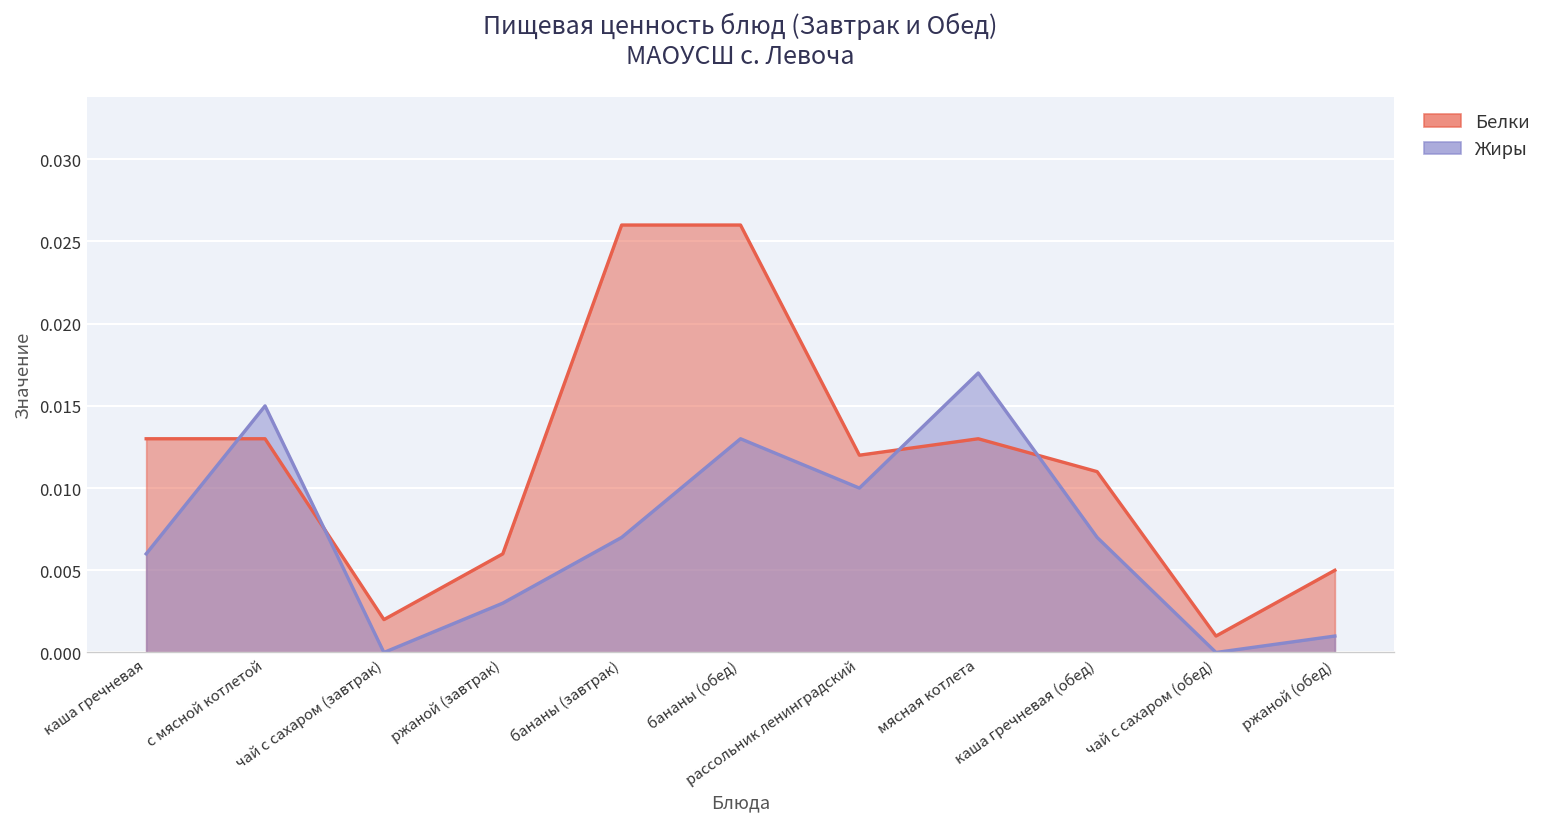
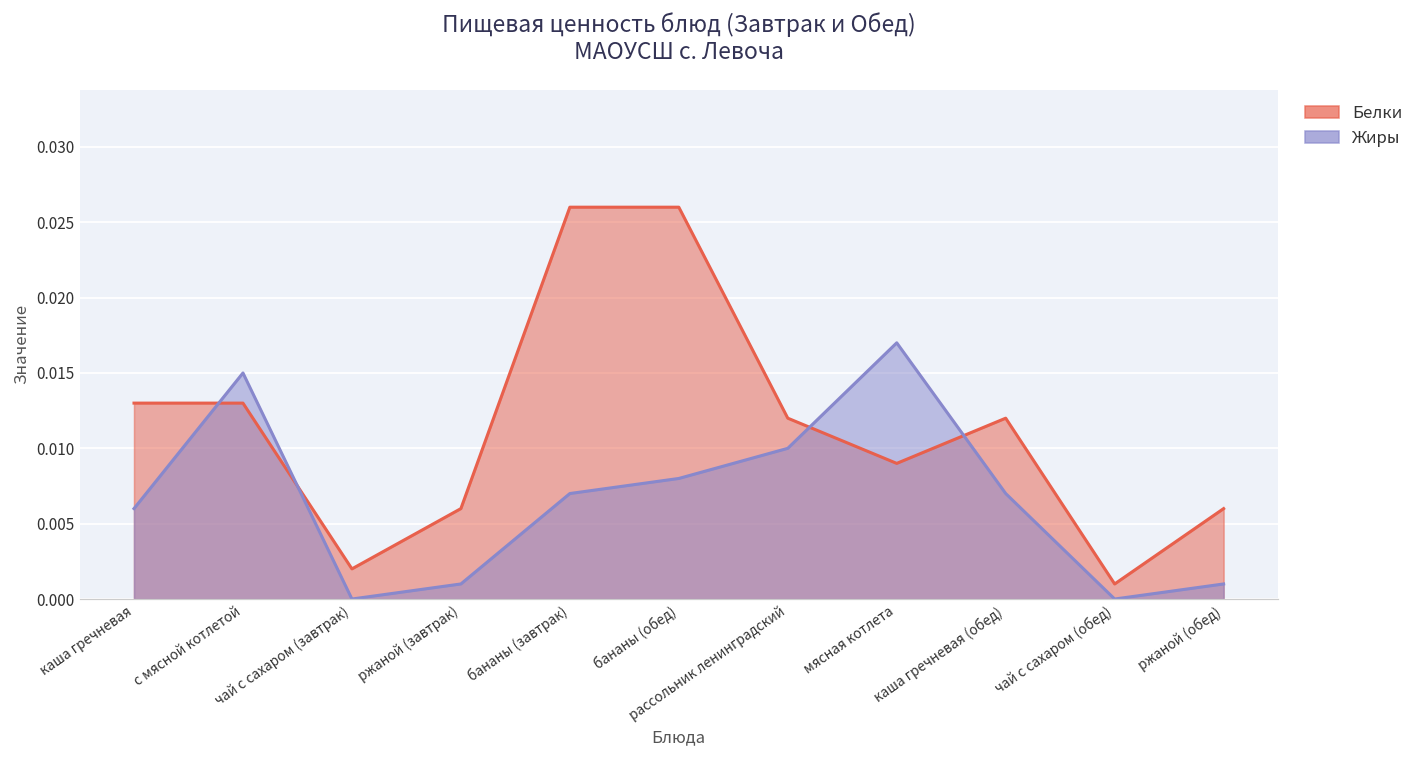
Жиры, ржаной (завтрак): 0.003 -> 0.001
Жиры, бананы (обед): 0.013 -> 0.008
Белки, мясная котлета: 0.013 -> 0.009
Белки, каша гречневая (обед): 0.011 -> 0.012
Белки, ржаной (обед): 0.005 -> 0.006
